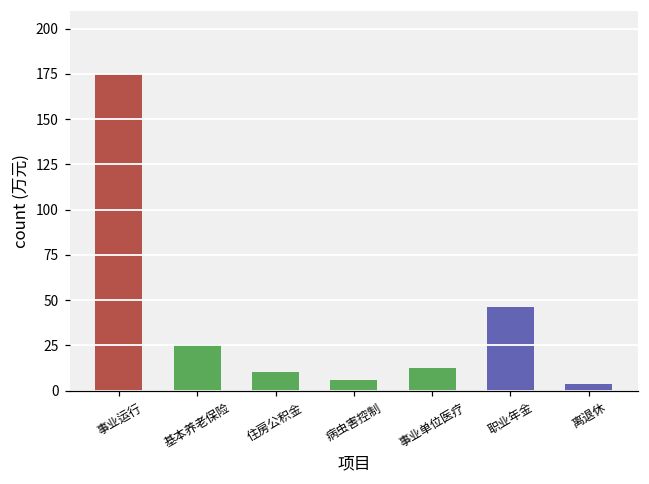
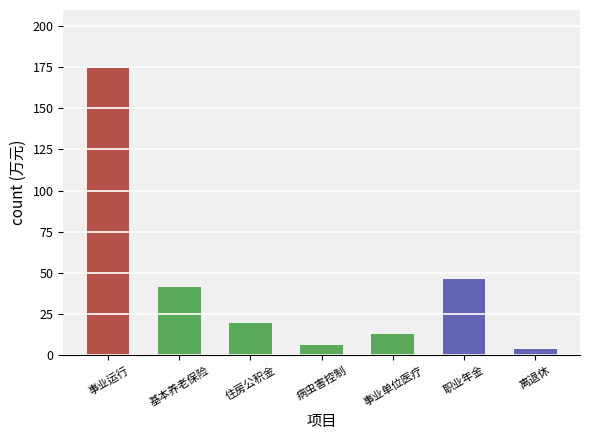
基本养老保险: 26 -> 41
住房公积金: 10 -> 20
